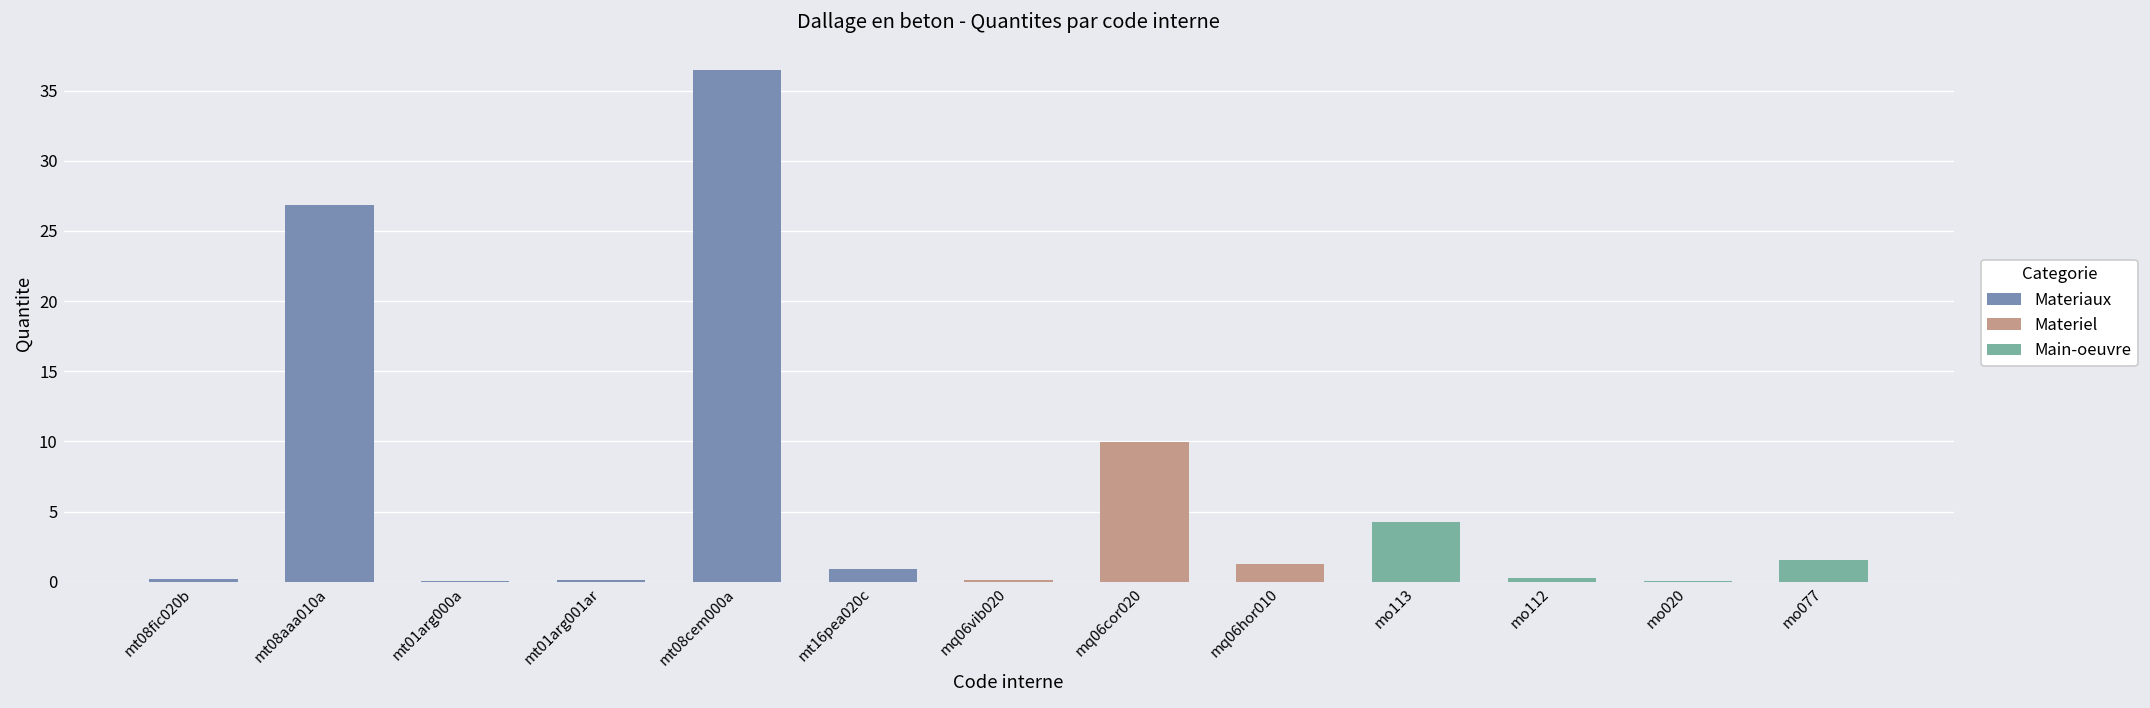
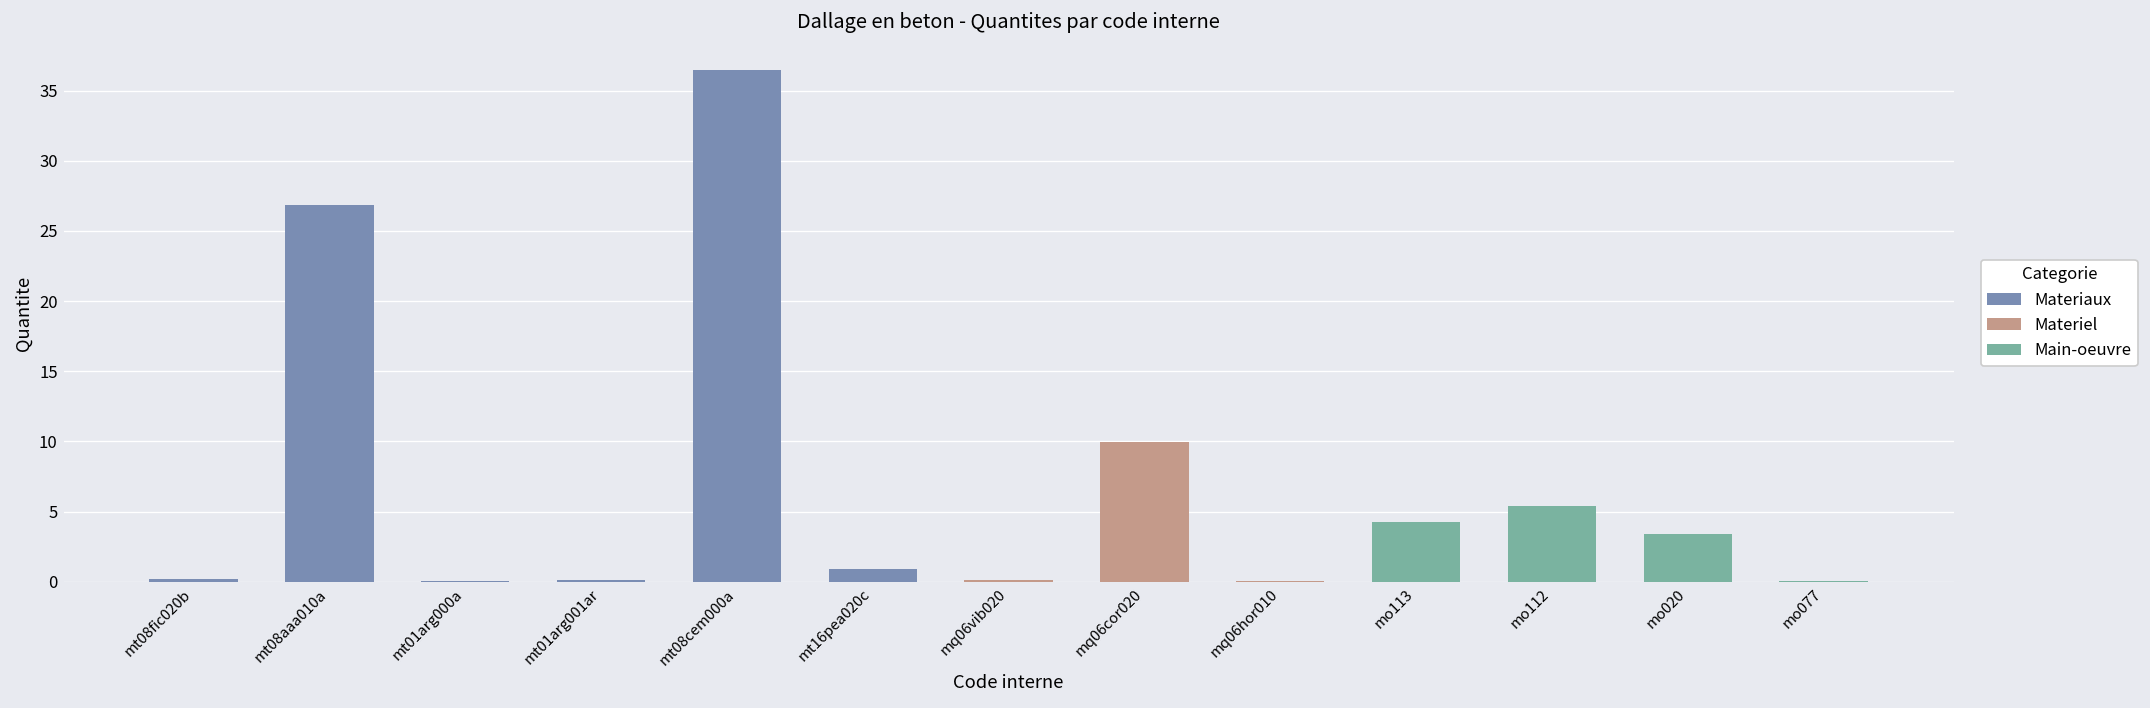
mq06hor010: 1.3 -> 0.1
mo112: 0.2 -> 5.4
mo020: 0.1 -> 3.4
mo077: 1.5 -> 0.0
